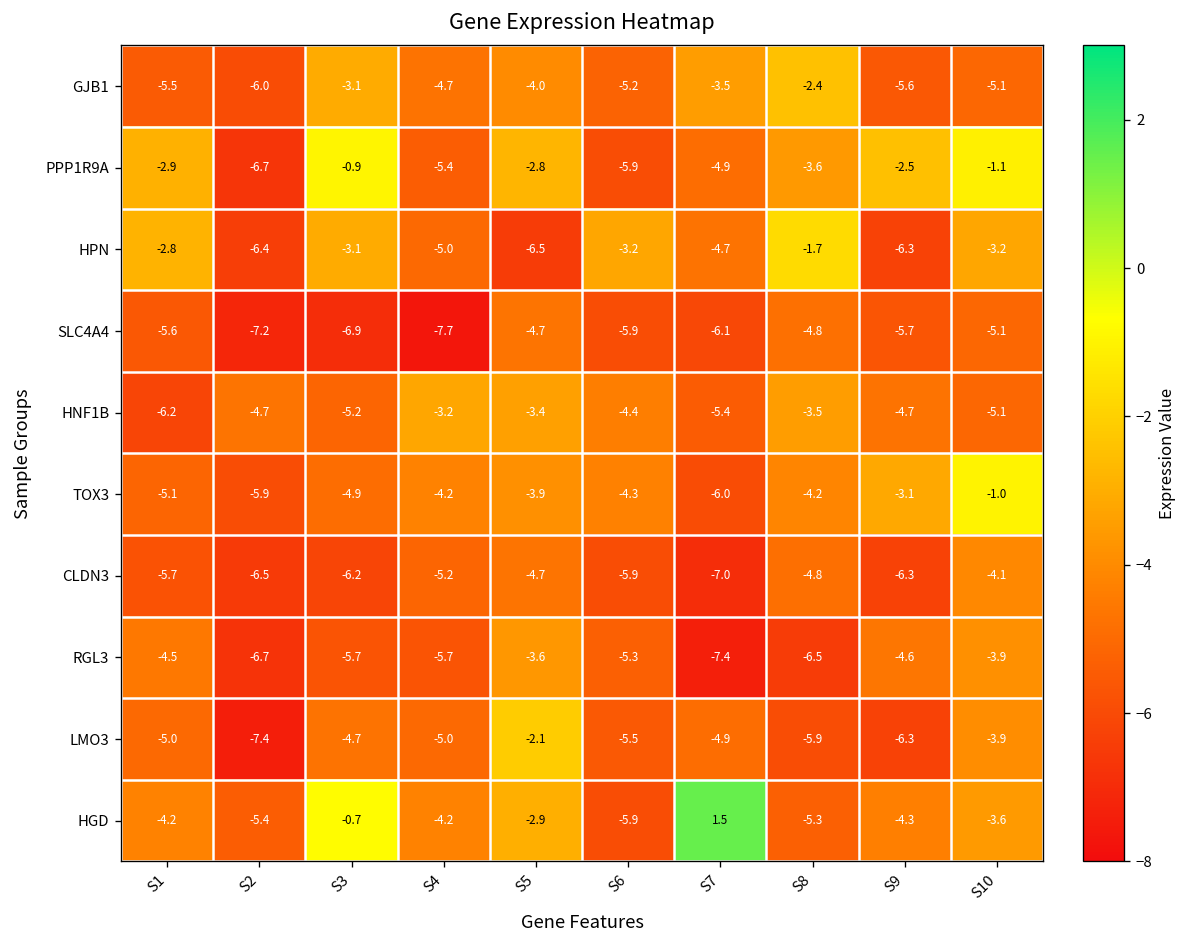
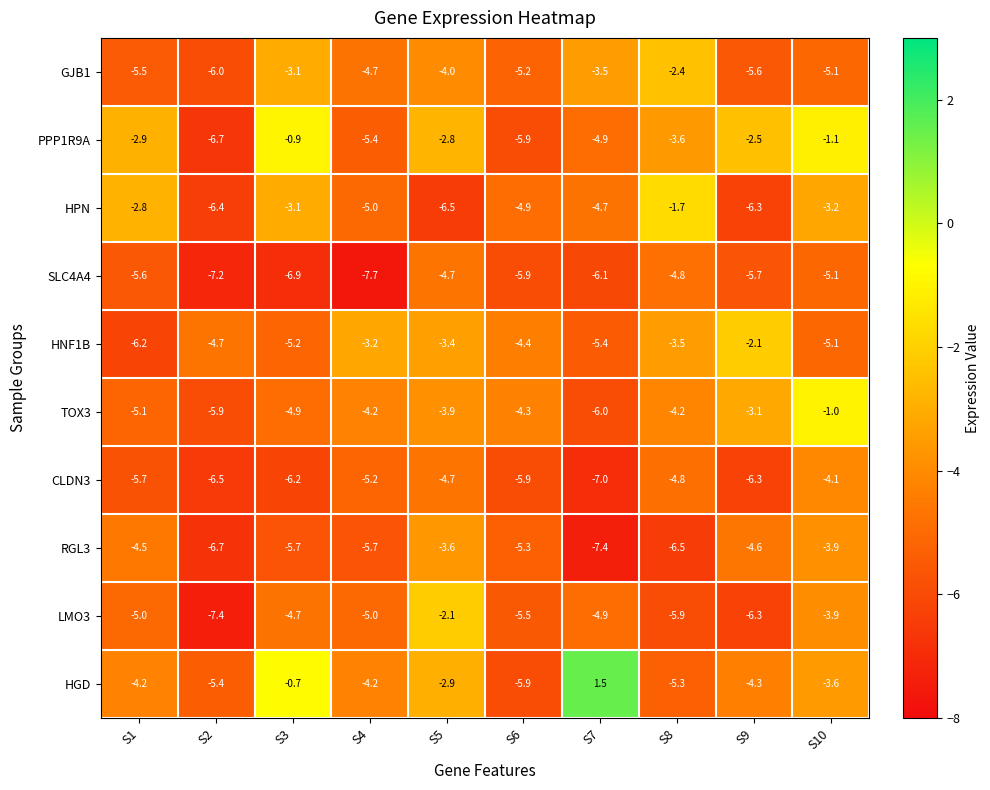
HPN, S6: -3.2 -> -4.9
HNF1B, S9: -4.7 -> -2.1
